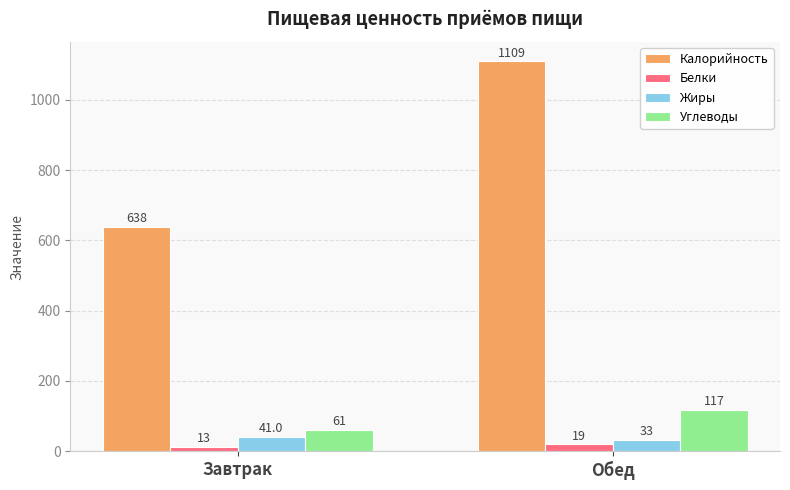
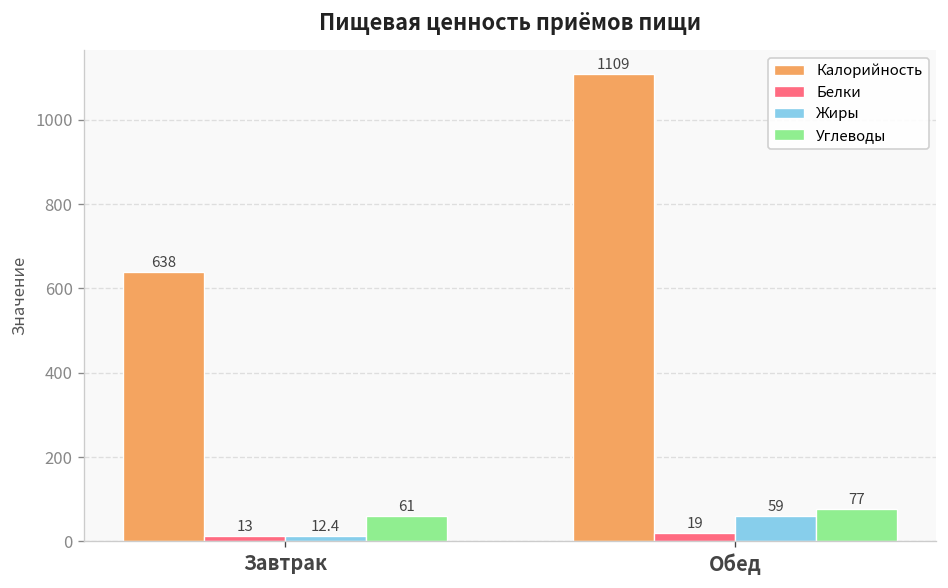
Жиры, Завтрак: 41.0 -> 12.4
Жиры, Обед: 33 -> 59
Углеводы, Обед: 117 -> 77
